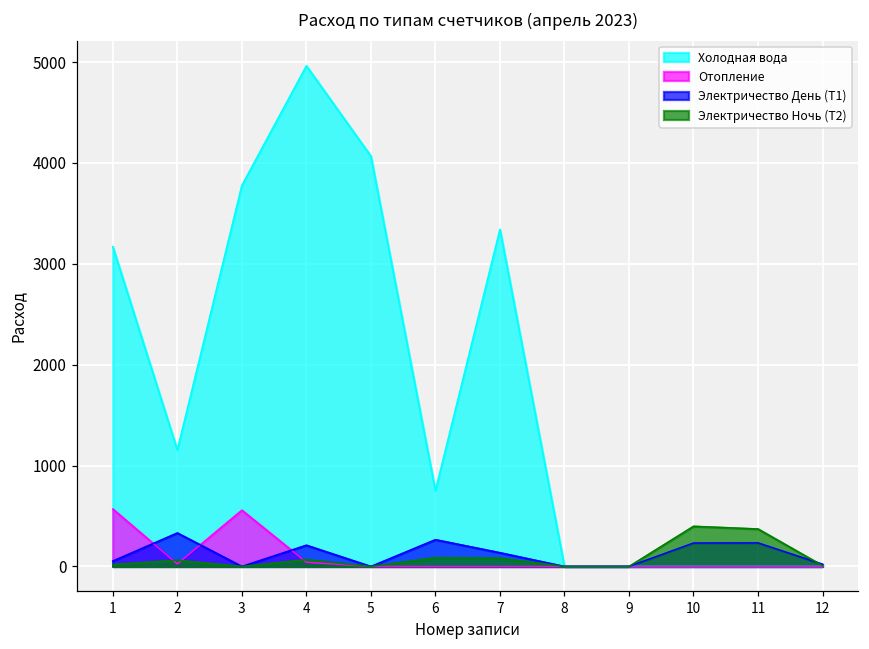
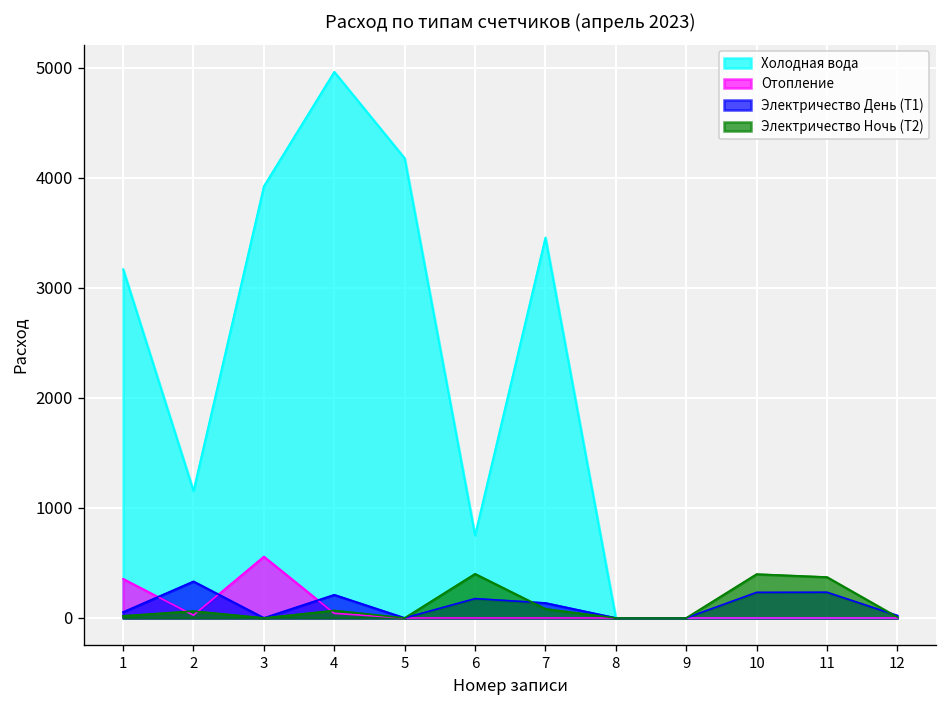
Отопление, 1: 600 -> 400
Холодная вода, 3: 3800 -> 3900
Холодная вода, 5: 4100 -> 4200
Электричество День (Т1), 6: 300 -> 200
Электричество Ночь (Т2), 6: 100 -> 400
Холодная вода, 7: 3300 -> 3500
